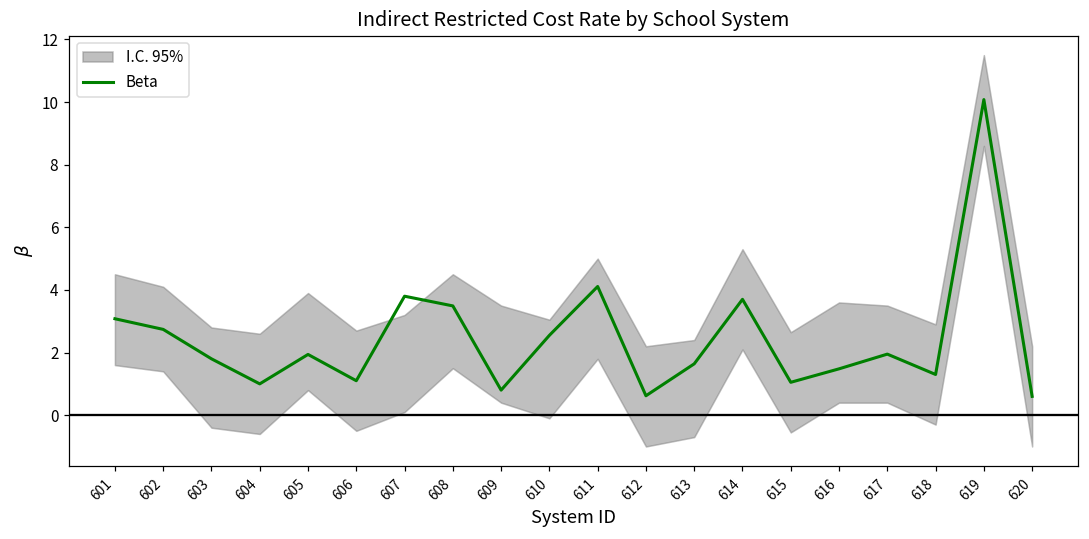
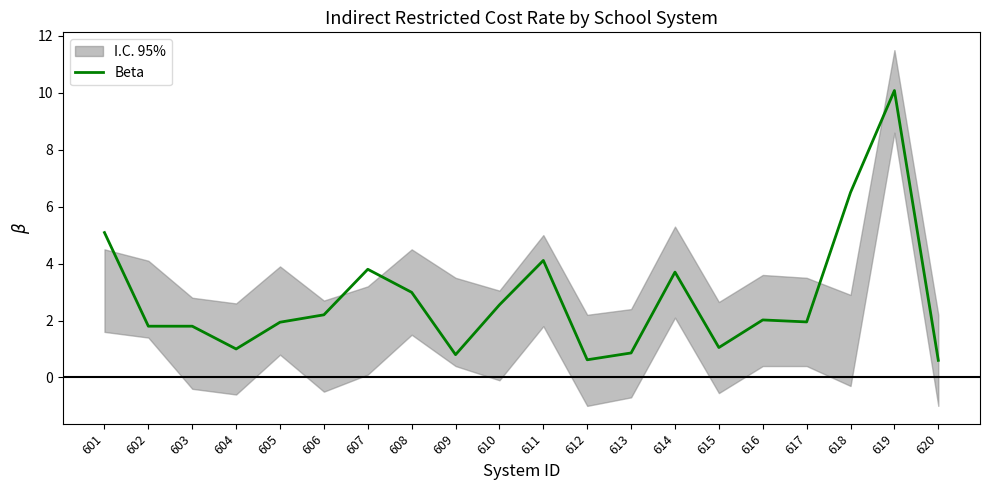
Beta, 601: 3.1 -> 5.1
Beta, 602: 2.7 -> 1.8
Beta, 606: 1.1 -> 2.2
Beta, 608: 3.5 -> 3.0
Beta, 613: 1.6 -> 0.9
Beta, 616: 1.5 -> 2.0
Beta, 618: 1.3 -> 6.5
